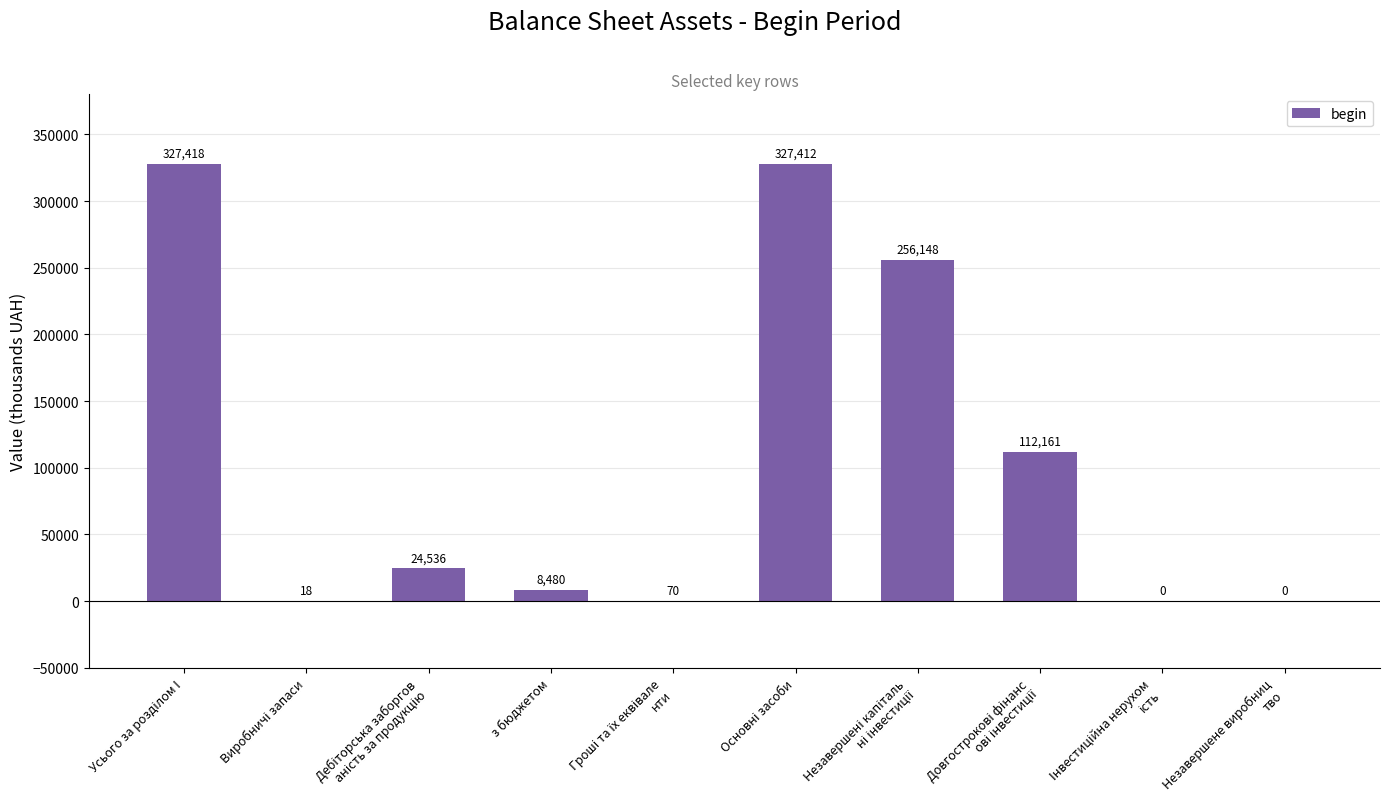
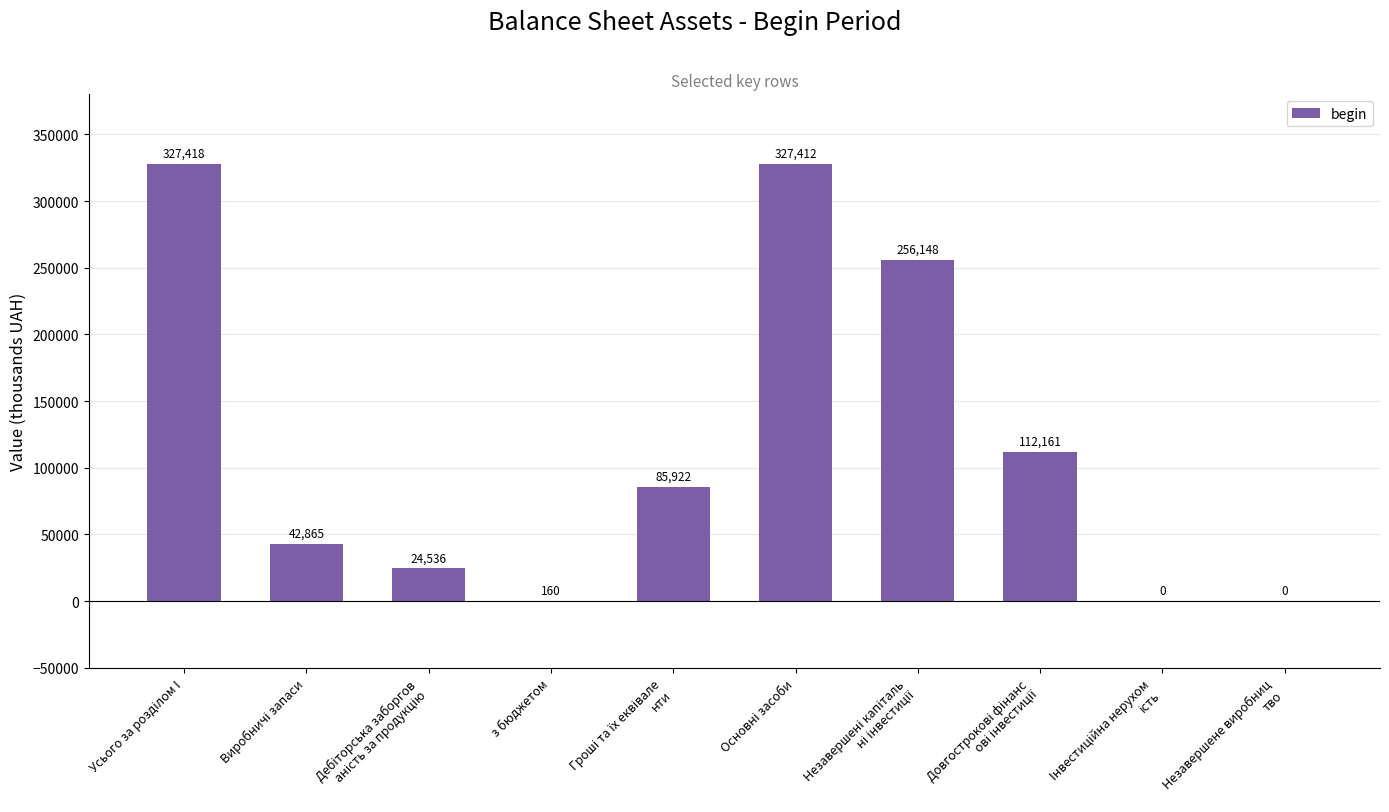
Виробничі запаси: 18 -> 42,865
з бюджетом: 8,480 -> 160
Гроші та їх еквівале нти: 70 -> 85,922
